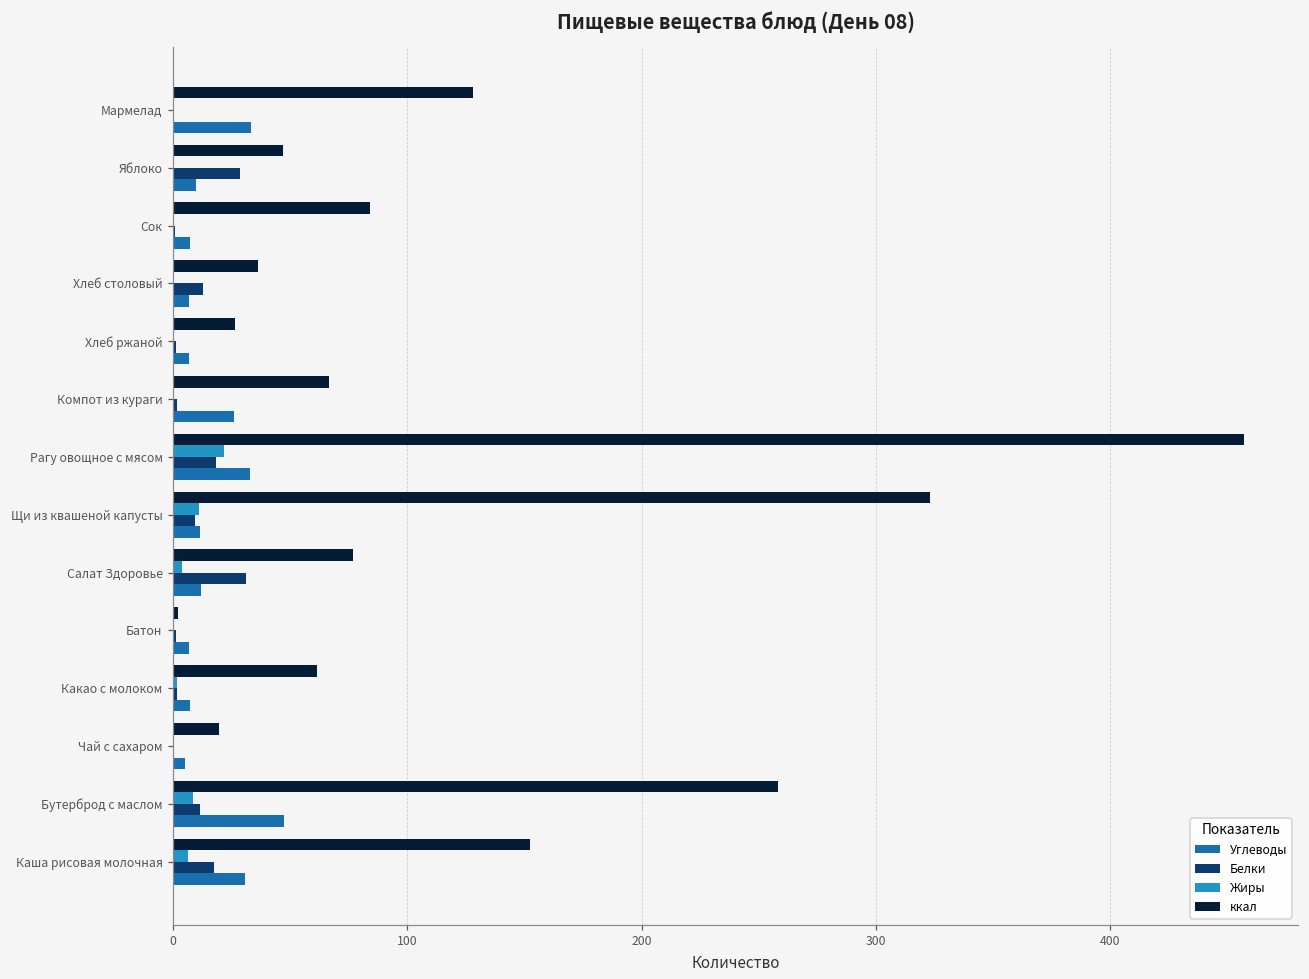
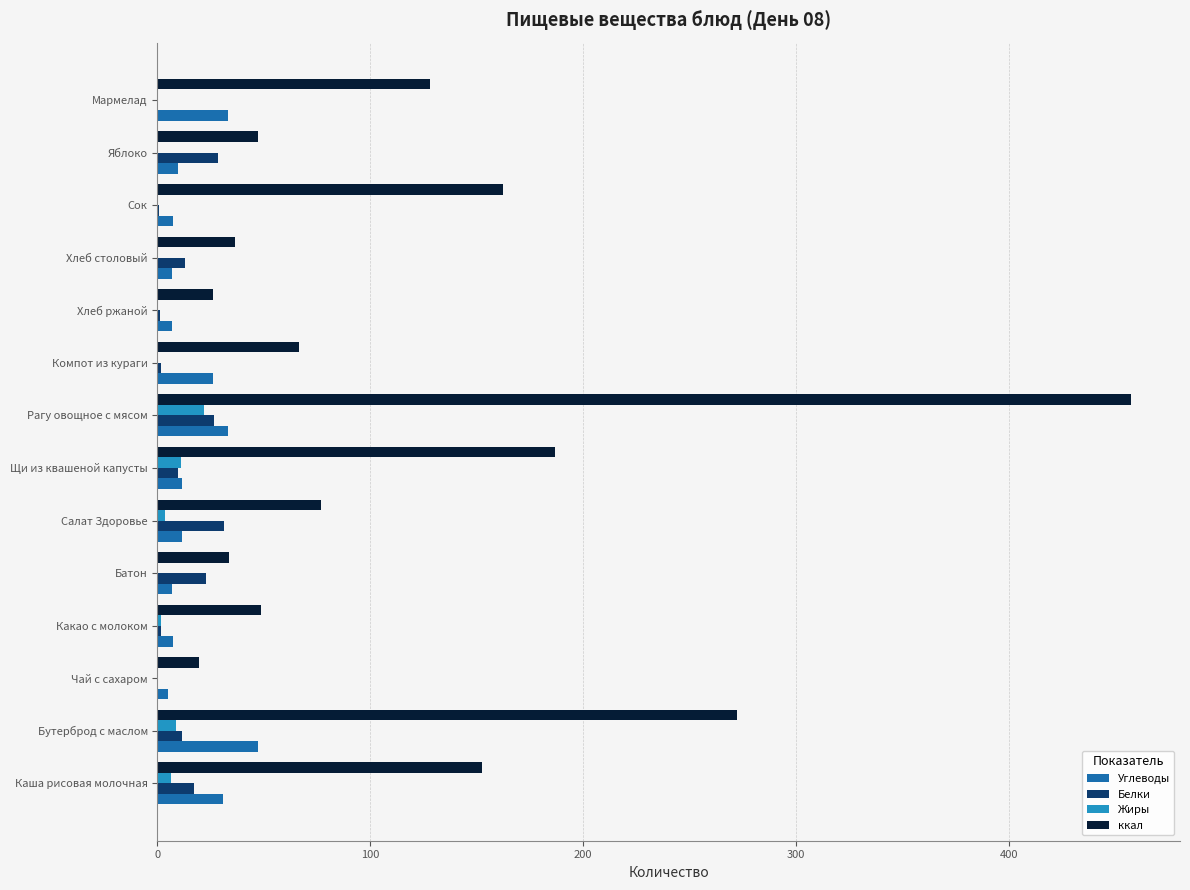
ккал, Сок: 84 -> 162
Белки, Рагу овощное с мясом: 18 -> 27
ккал, Щи из квашеной капусты: 323 -> 187
ккал, Батон: 2 -> 33
Белки, Батон: 1 -> 23
ккал, Какао с молоком: 62 -> 49
ккал, Бутерброд с маслом: 258 -> 272
